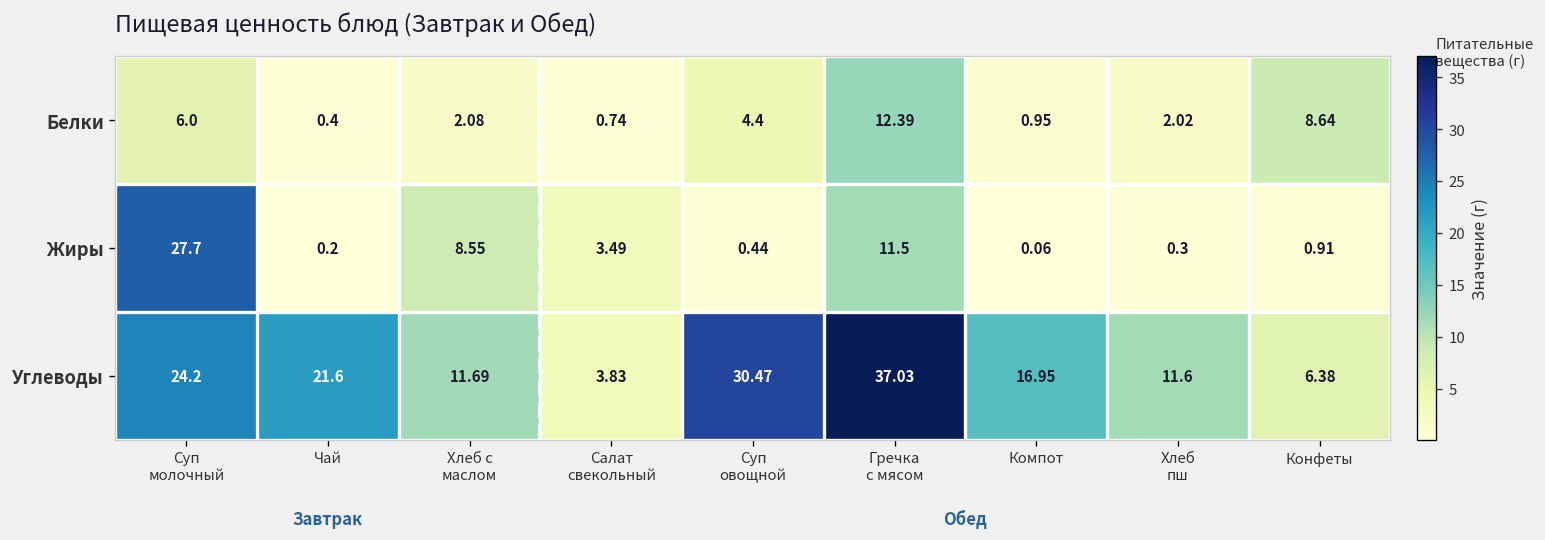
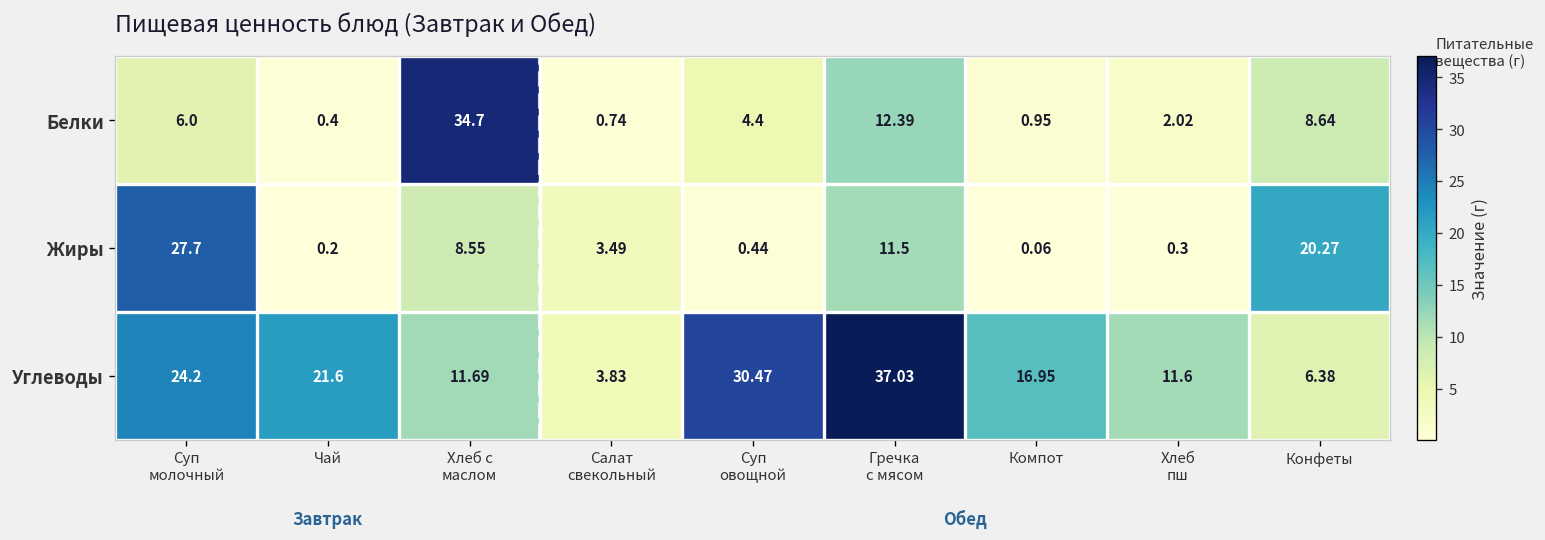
Белки, Хлеб с маслом: 2.08 -> 34.7
Жиры, Конфеты: 0.91 -> 20.27
